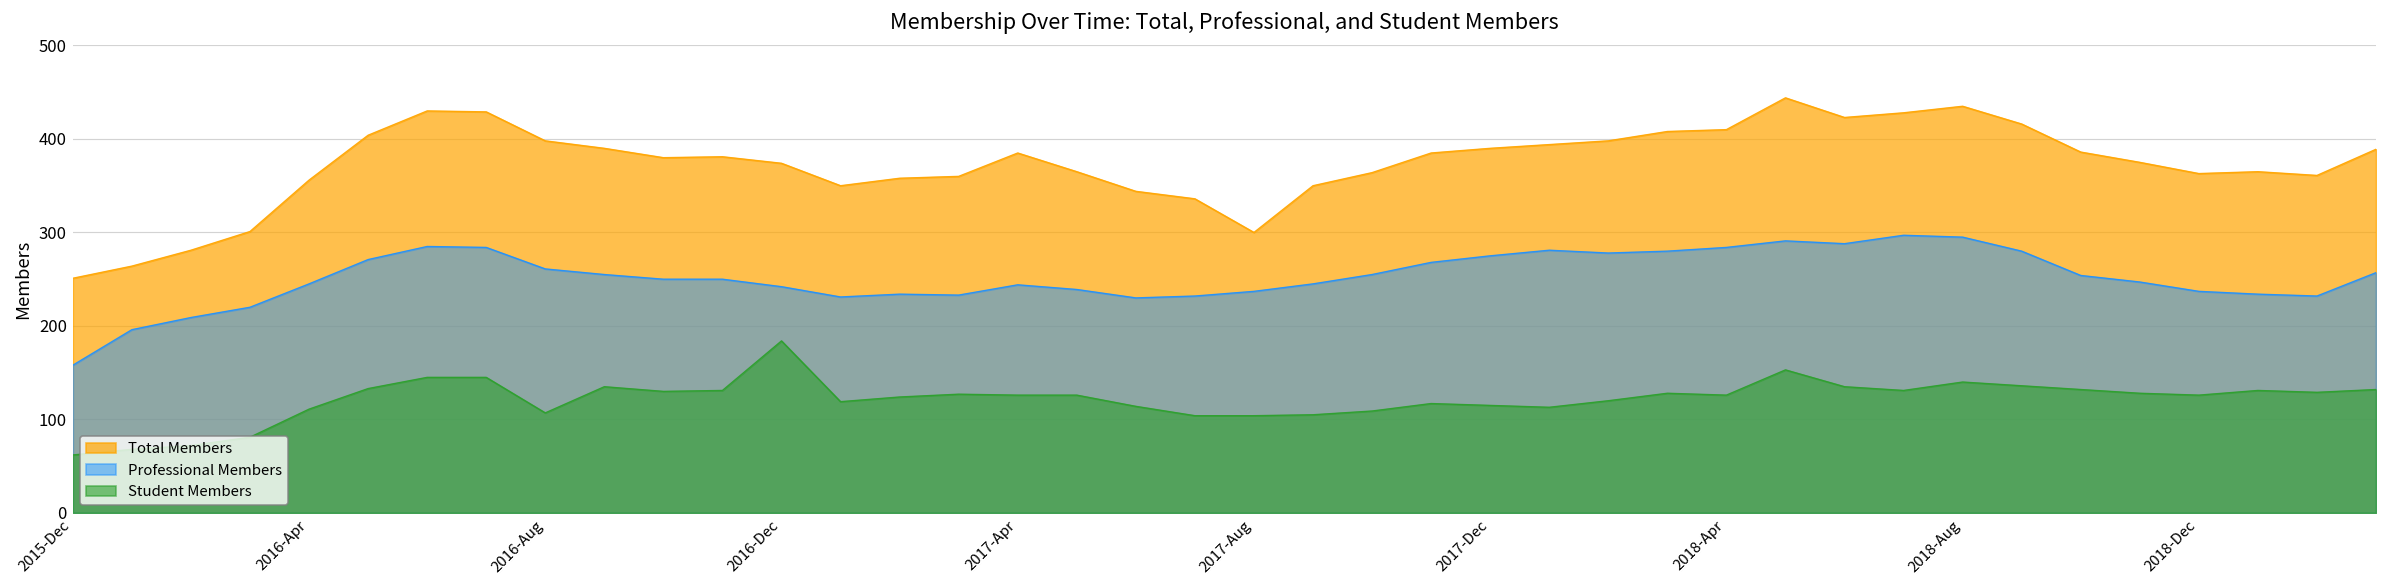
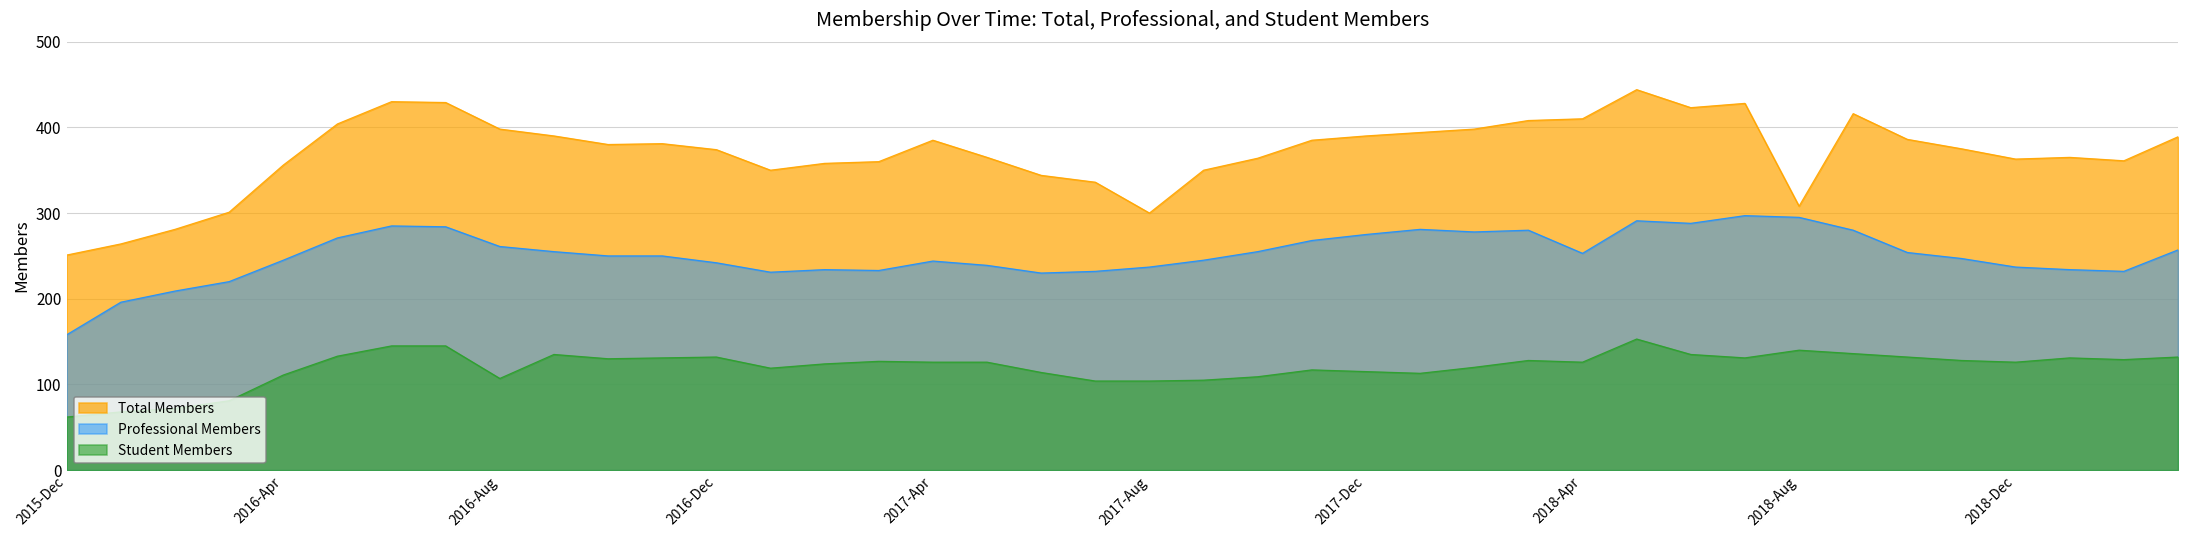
Student Members, 2016-Dec: 180 -> 130
Professional Members, 2018-Apr: 280 -> 250
Total Members, 2018-Aug: 440 -> 310
